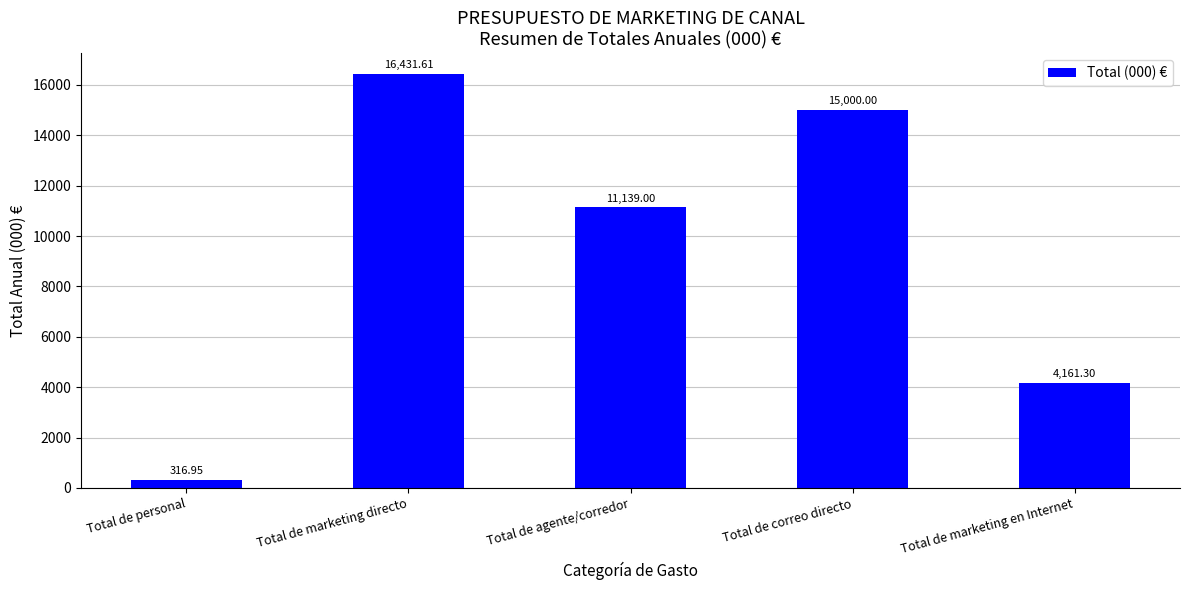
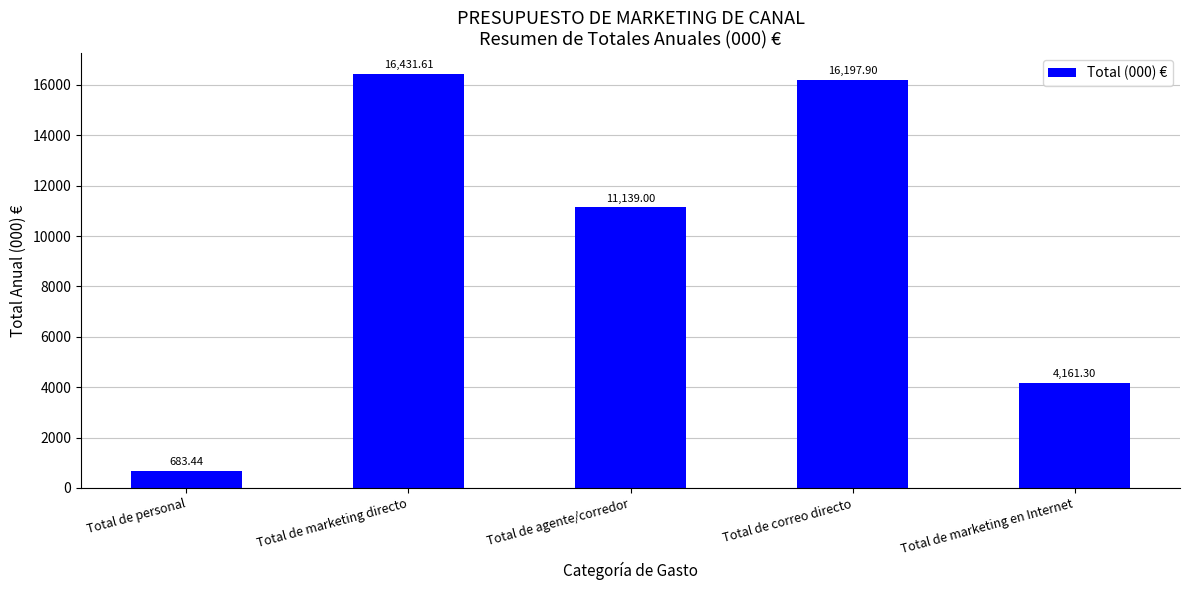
Total de personal: 316.95 -> 683.44
Total de correo directo: 15,000.00 -> 16,197.90
